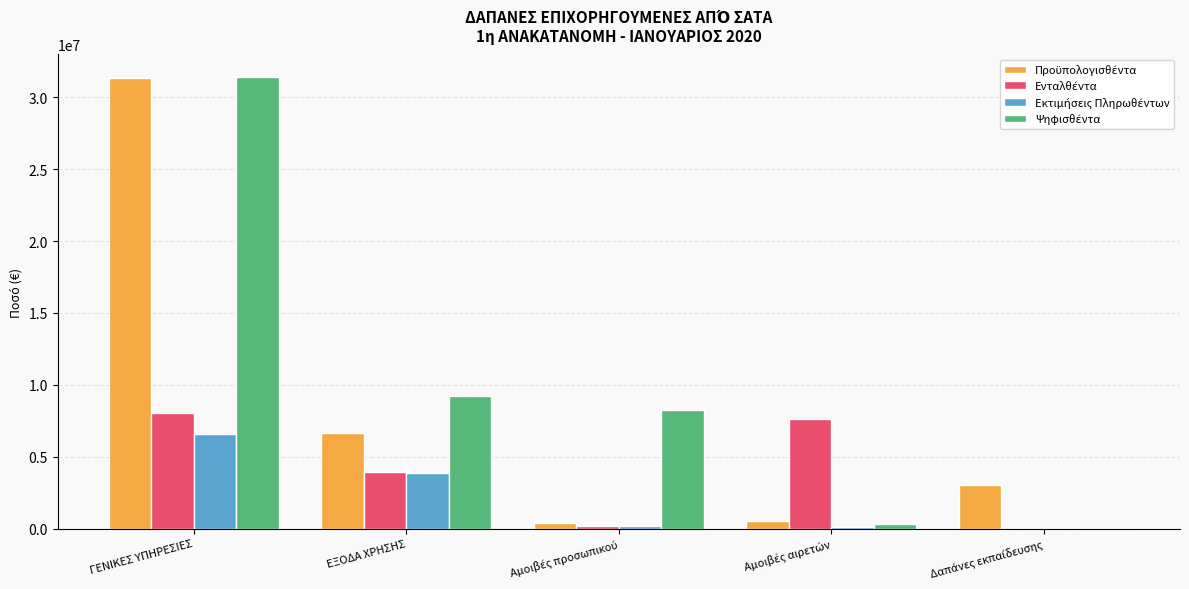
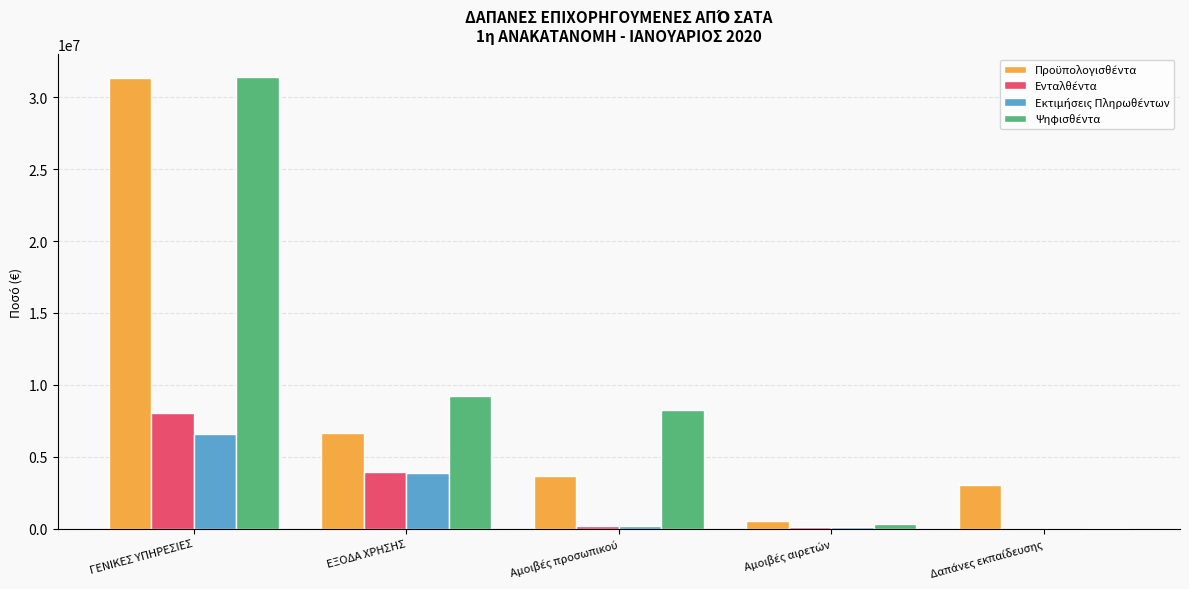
Προϋπολογισθέντα, Αμοιβές προσωπικού: 400000 -> 3600000
Ενταλθέντα, Αμοιβές αιρετών: 7600000 -> 100000
